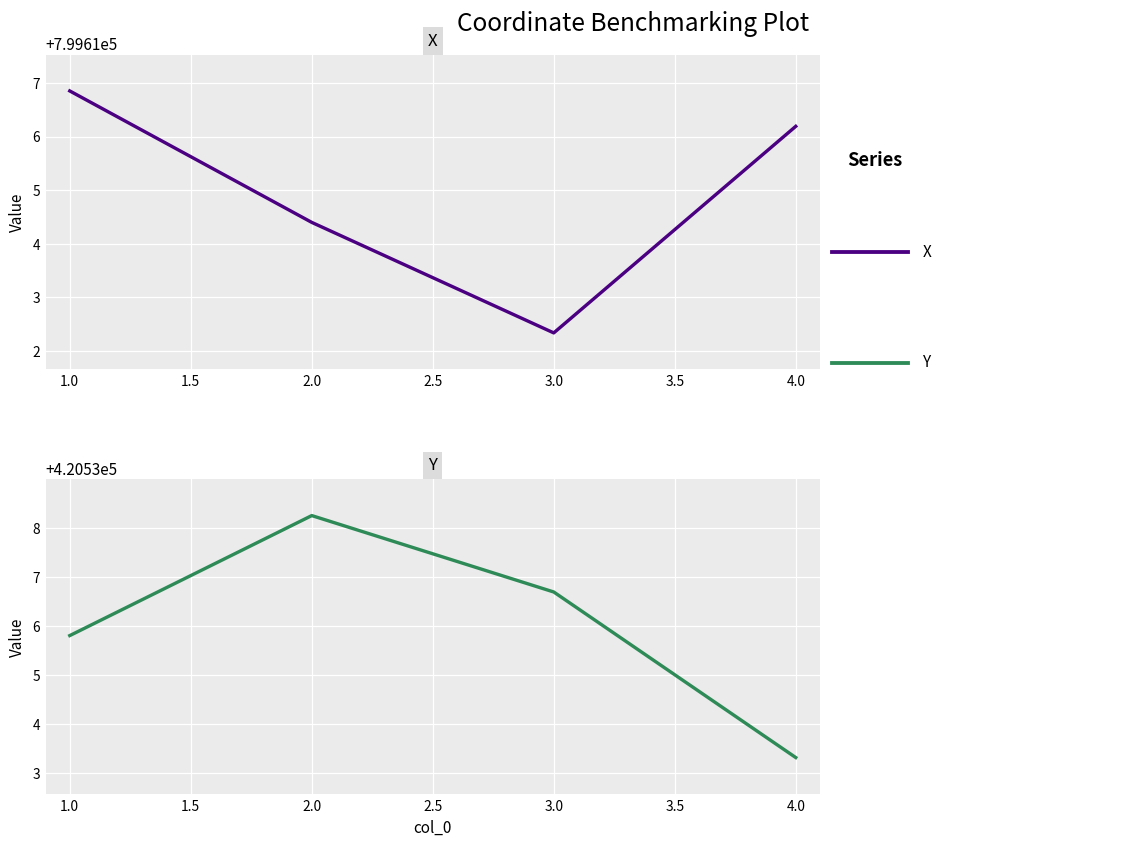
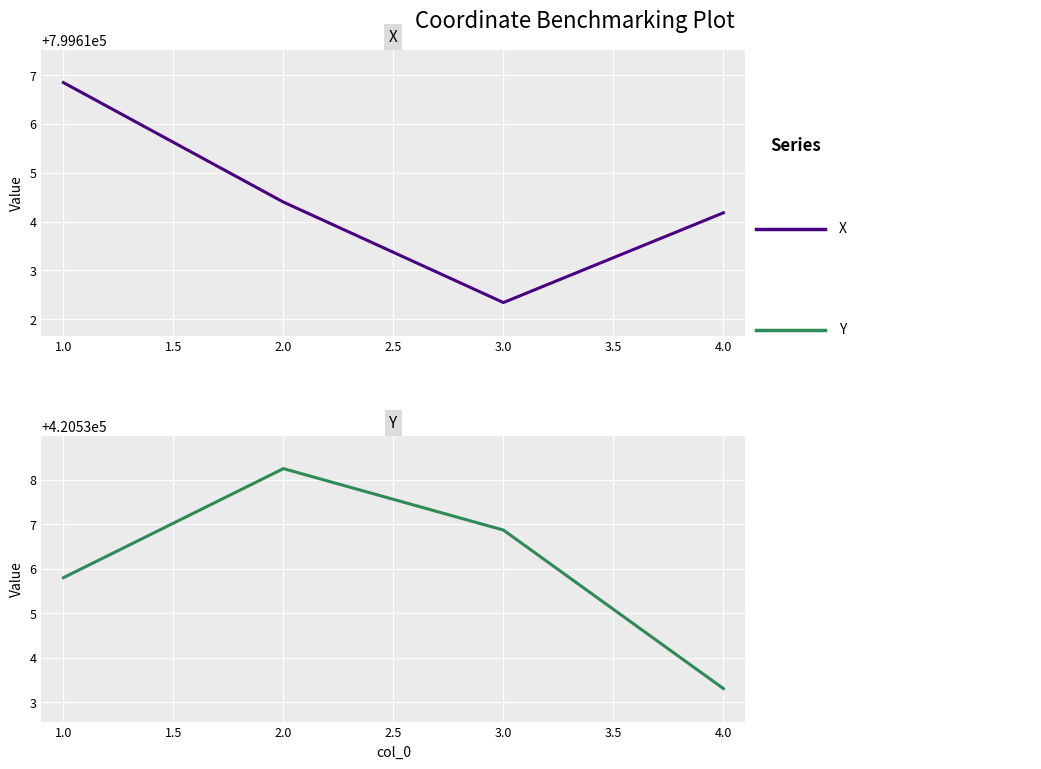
X, 4.0: 799616.2 -> 799614.2
Y, 3.0: 420536.7 -> 420536.9
